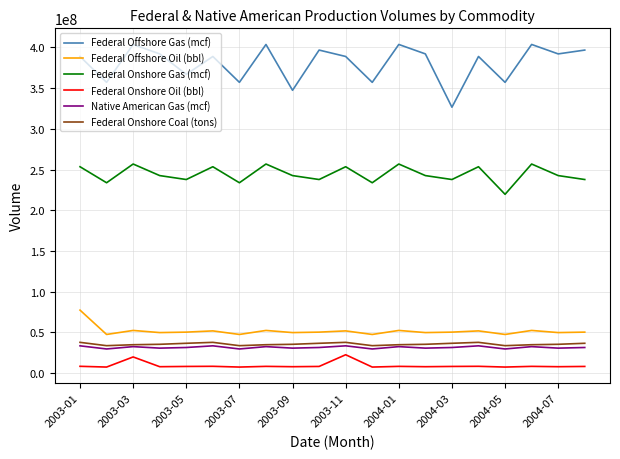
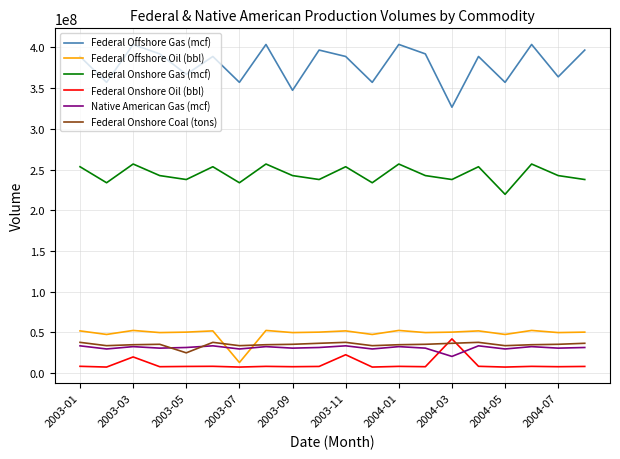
Federal Offshore Oil (bbl), 2003-01: 80000000 -> 50000000
Federal Onshore Coal (tons), 2003-05: 40000000 -> 20000000
Federal Offshore Oil (bbl), 2003-07: 50000000 -> 10000000
Federal Onshore Oil (bbl), 2004-03: 10000000 -> 40000000
Native American Gas (mcf), 2004-03: 30000000 -> 20000000
Federal Offshore Gas (mcf), 2004-07: 390000000 -> 360000000
